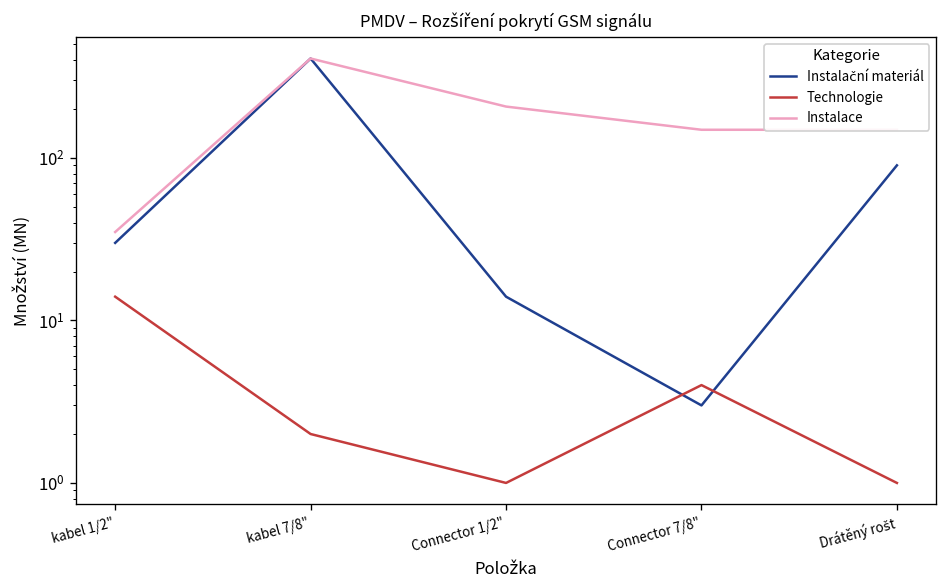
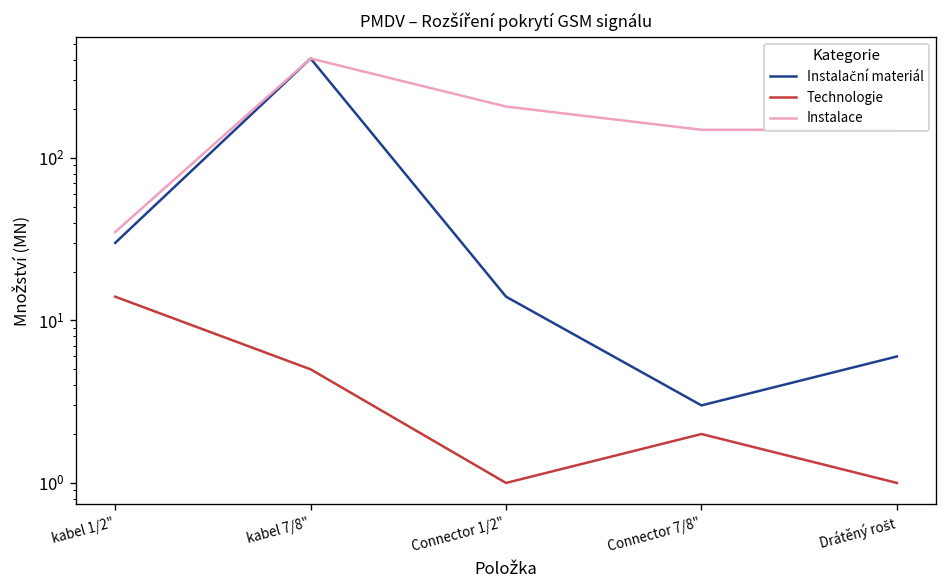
Technologie, kabel 7/8": 2 -> 5
Technologie, Connector 7/8": 4 -> 2
Instalační materiál, Drátěný rošt: 90 -> 6
